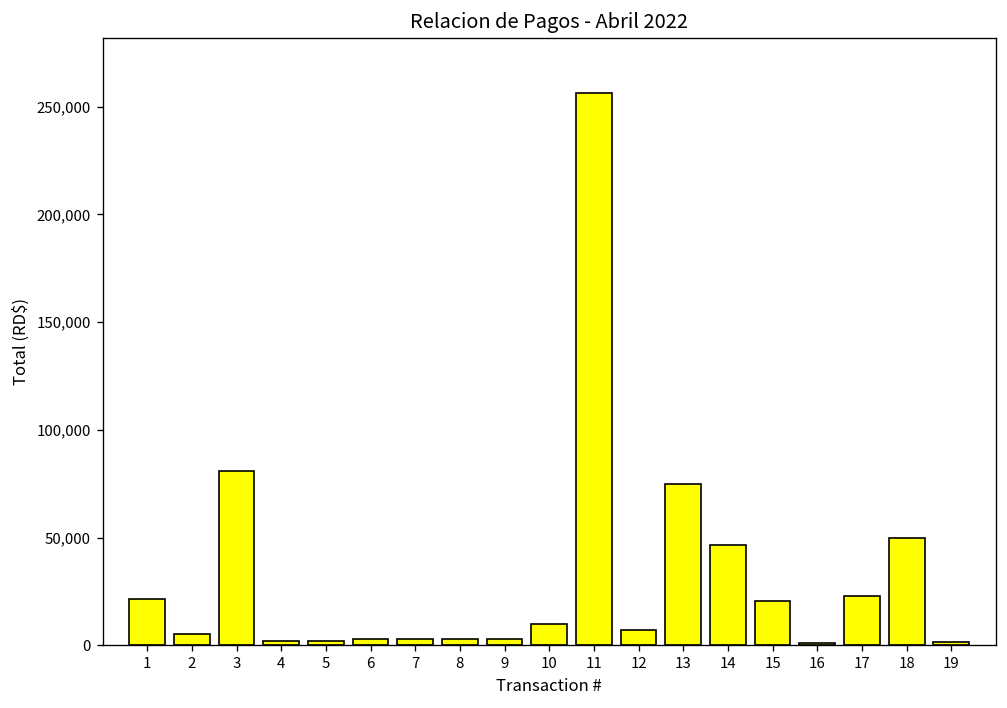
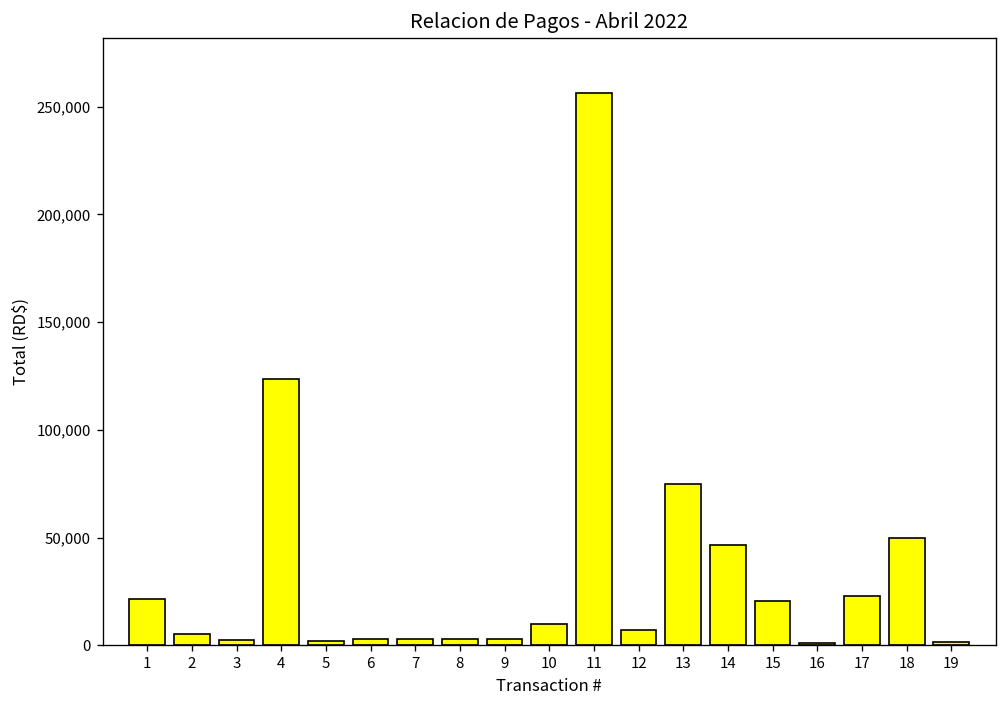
3: 81,000 -> 3,000
4: 2,000 -> 124,000
